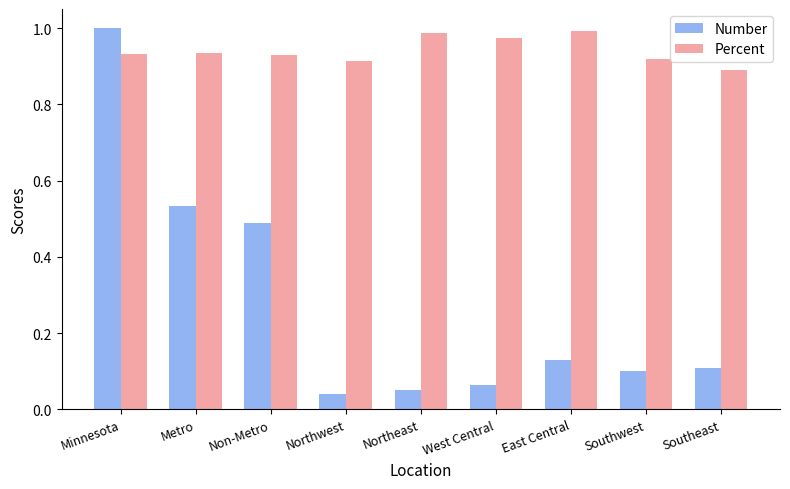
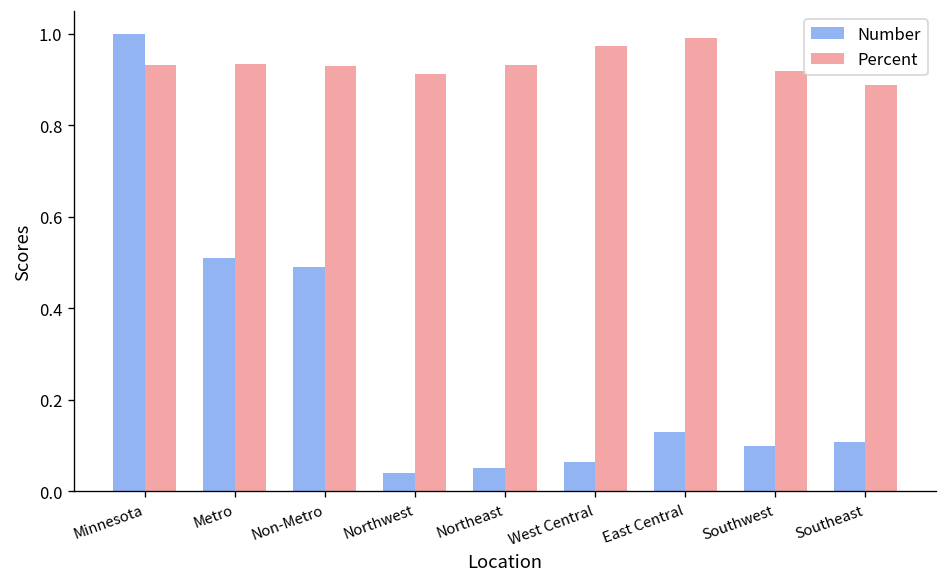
Number, Metro: 0.53 -> 0.51
Percent, Northeast: 0.99 -> 0.93
